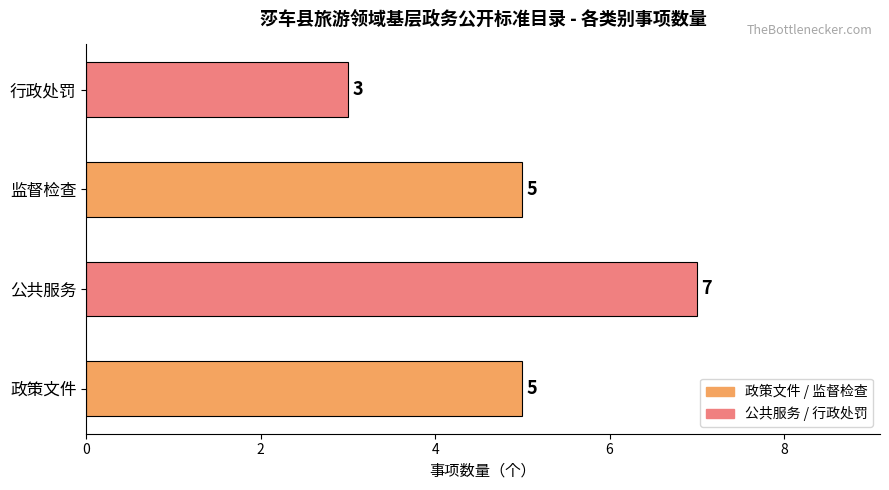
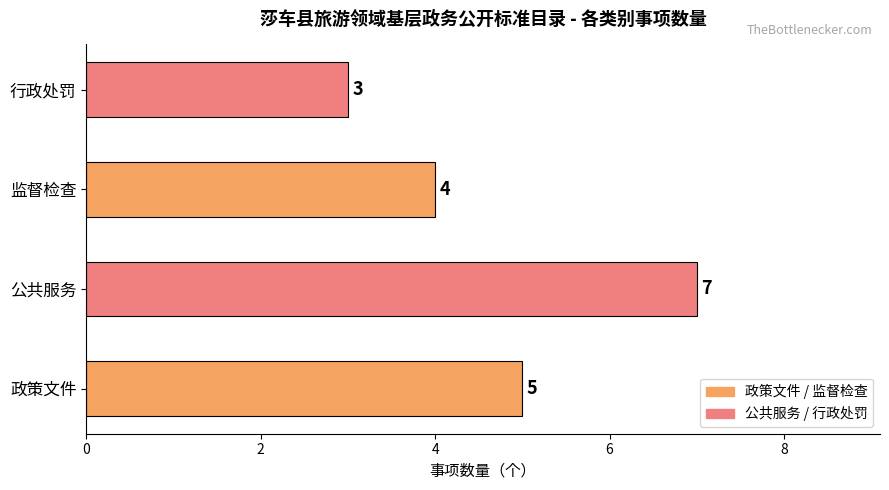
监督检查: 5 -> 4
